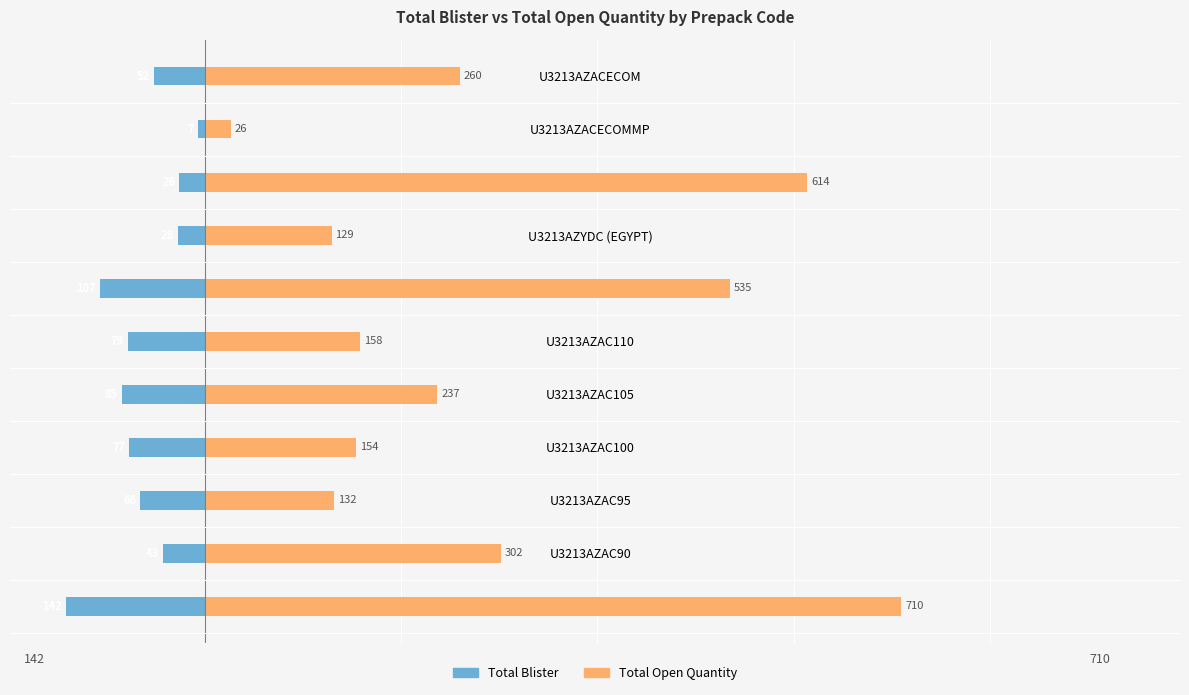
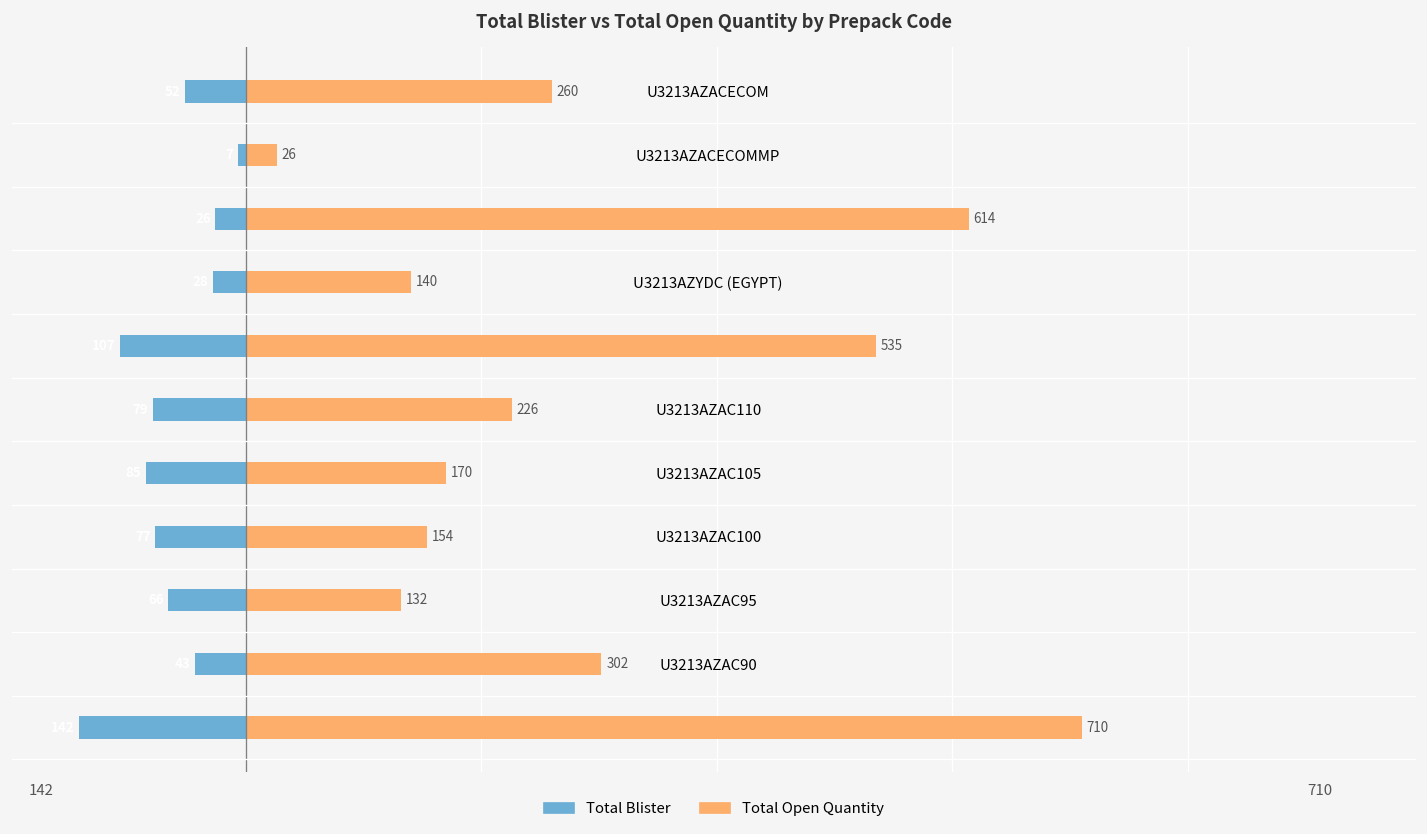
Total Open Quantity, U3213AZYDC (EGYPT): 129 -> 140
Total Open Quantity, U3213AZAC110: 158 -> 226
Total Open Quantity, U3213AZAC105: 237 -> 170
